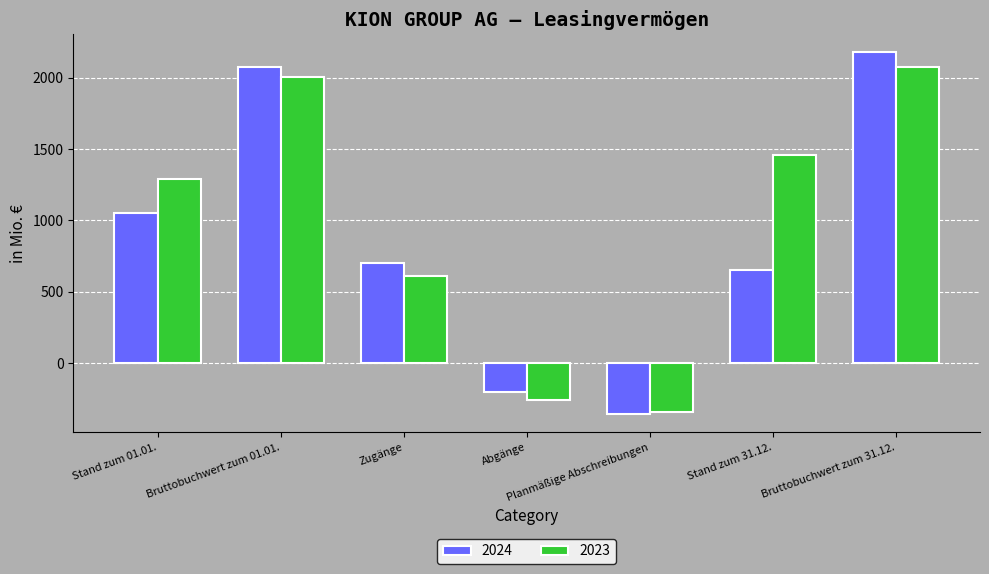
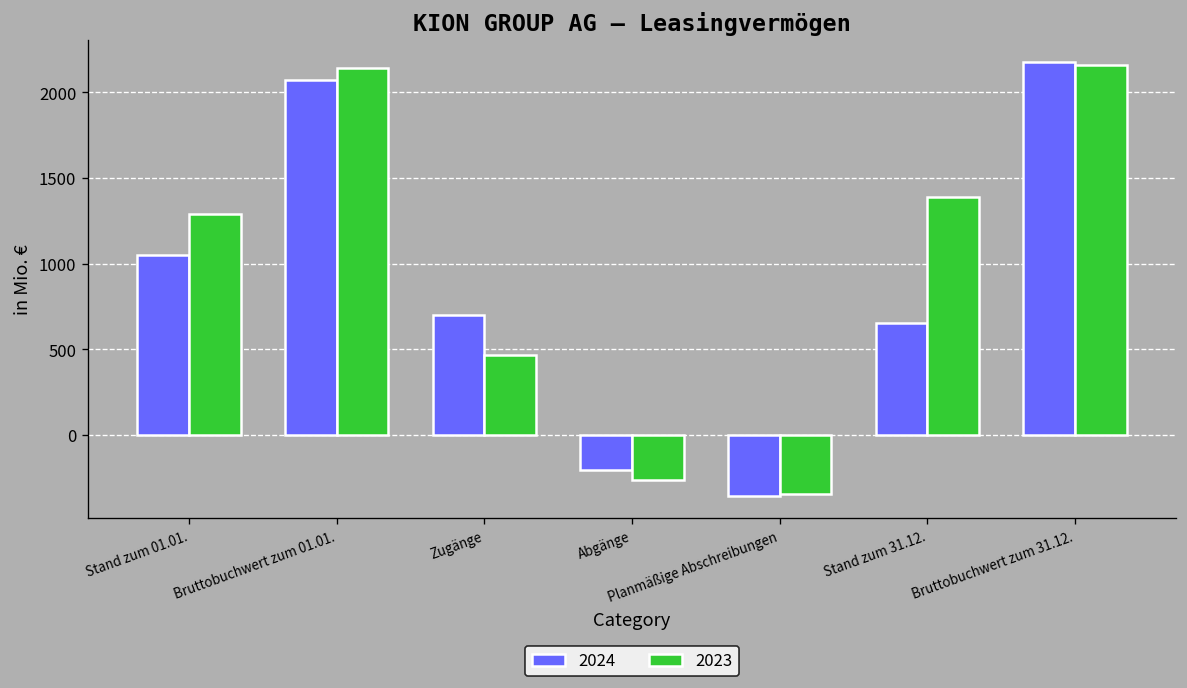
2023, Bruttobuchwert zum 01.01.: 2000 -> 2140
2023, Zugänge: 610 -> 470
2023, Stand zum 31.12.: 1450 -> 1390
2023, Bruttobuchwert zum 31.12.: 2080 -> 2160
